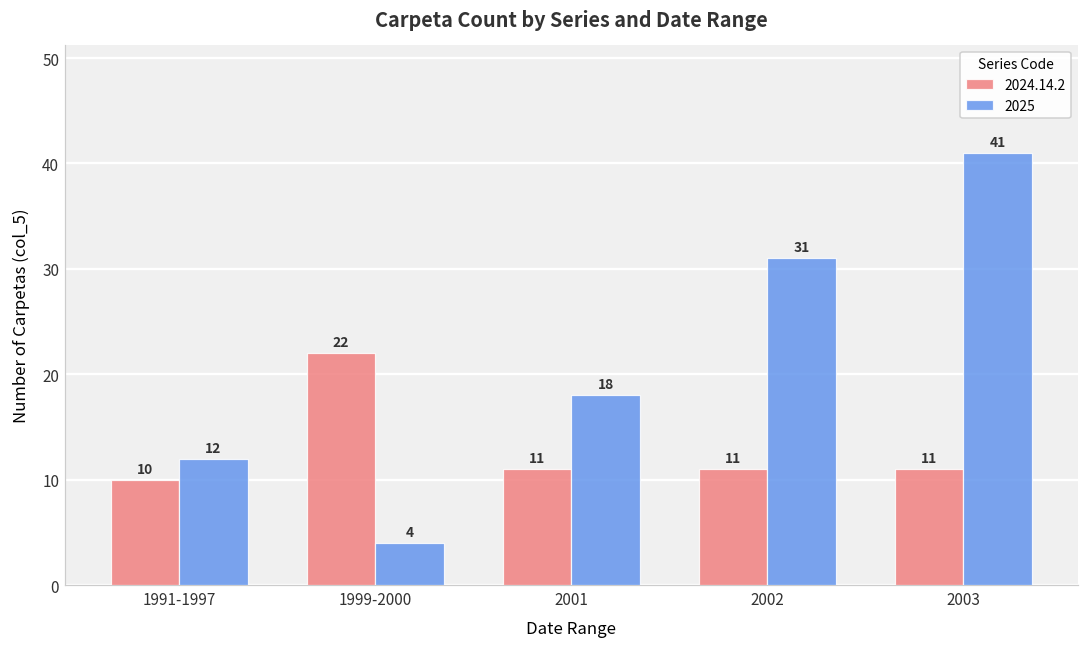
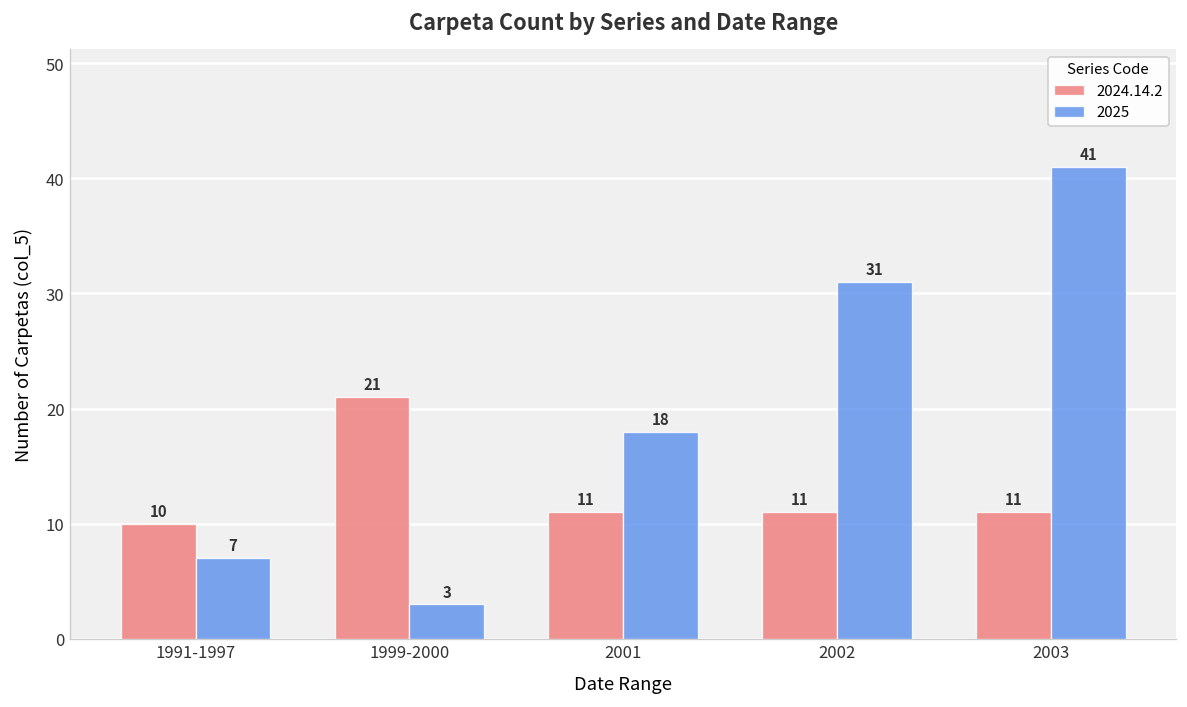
2025, 1991-1997: 12 -> 7
2024.14.2, 1999-2000: 22 -> 21
2025, 1999-2000: 4 -> 3
